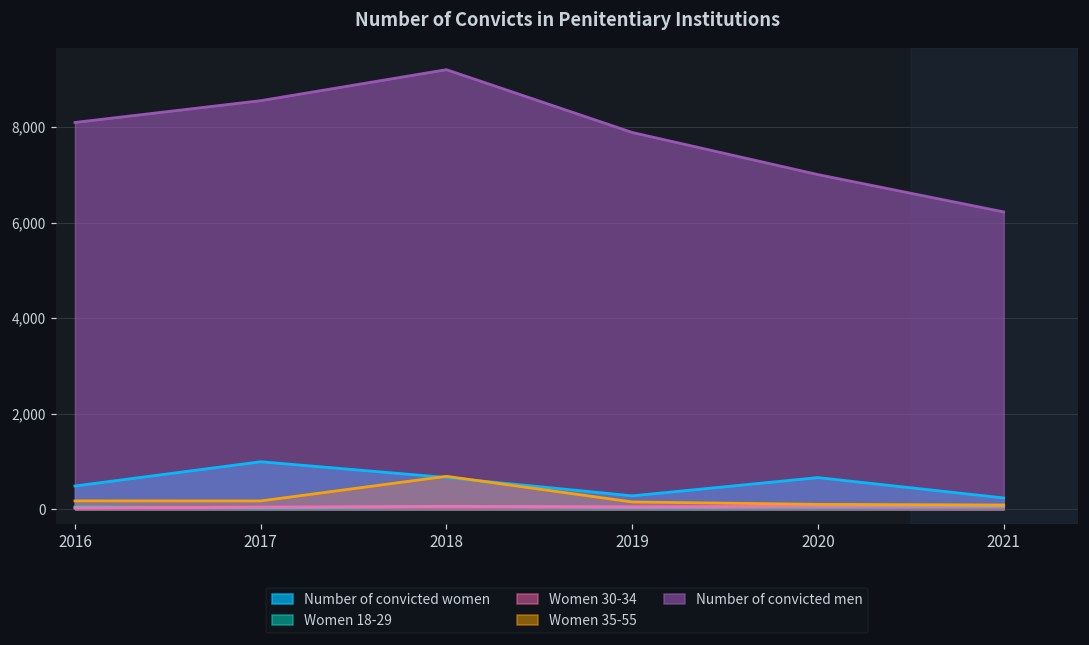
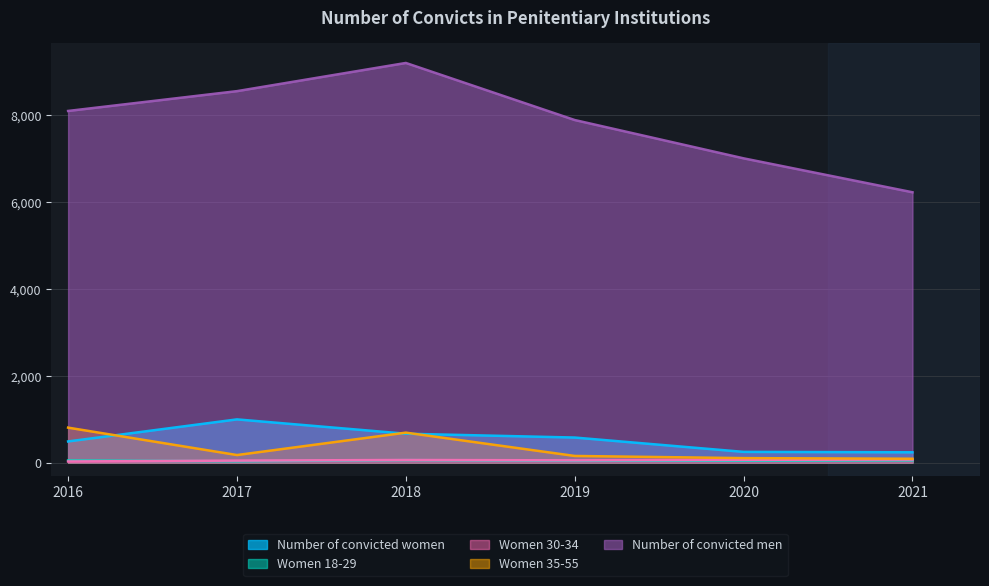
Women 35-55, 2016: 200 -> 800
Number of convicted women, 2019: 300 -> 600
Number of convicted women, 2020: 700 -> 200
